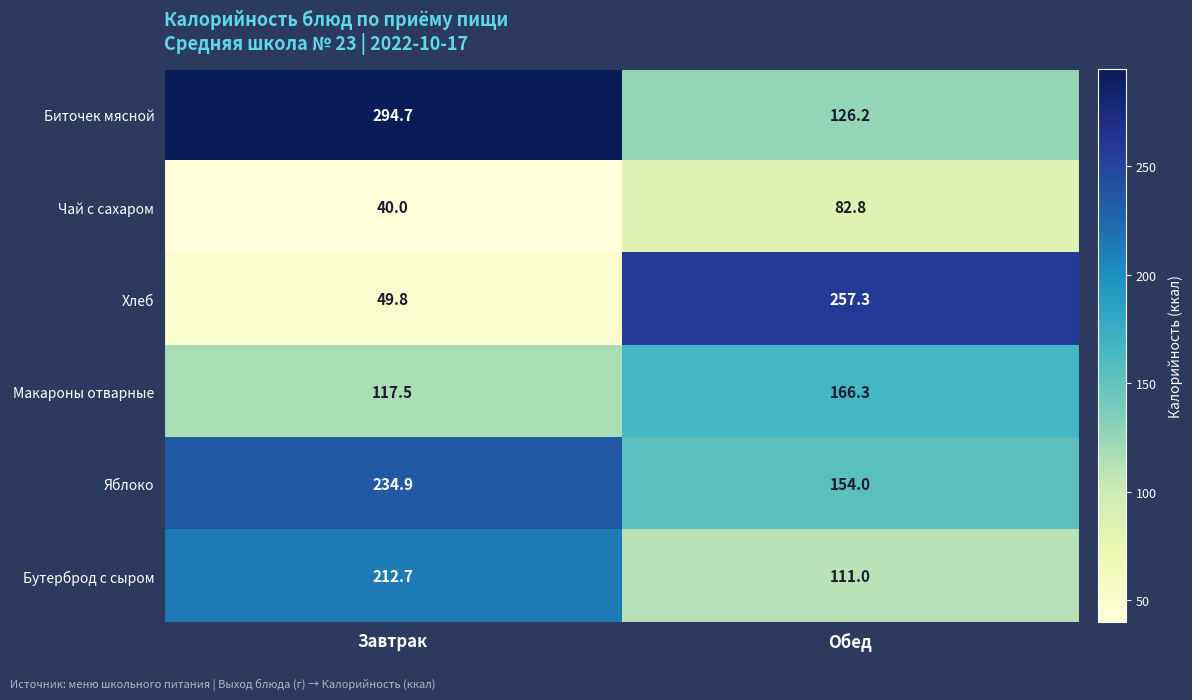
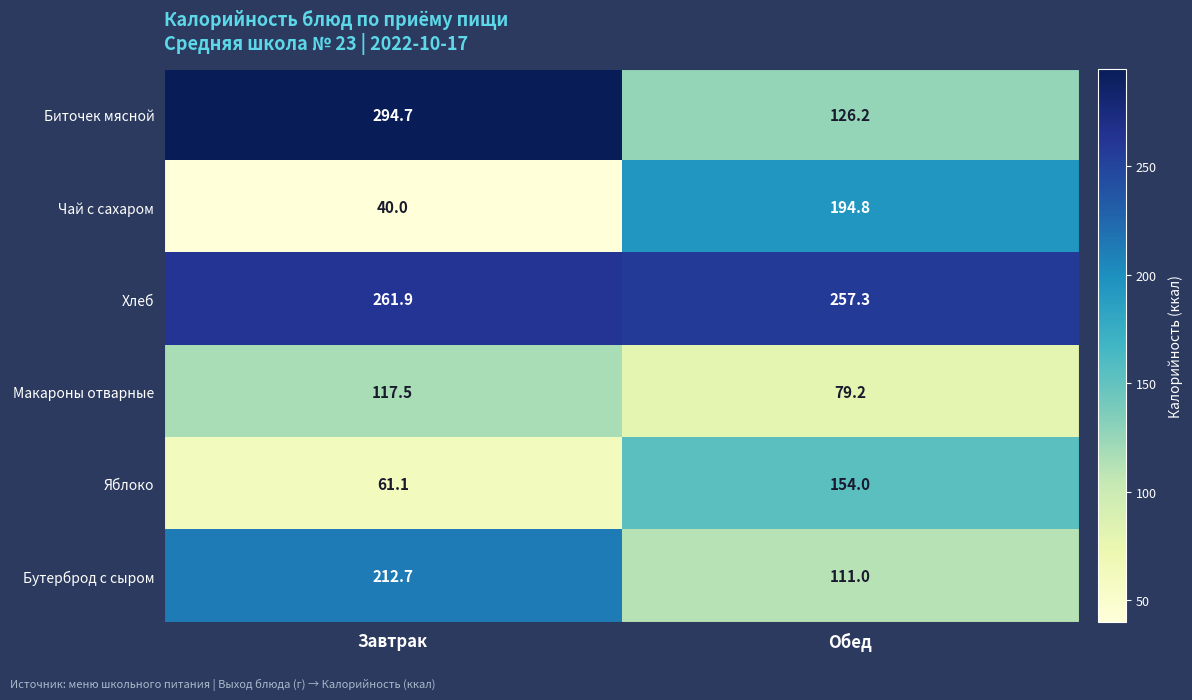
Чай с сахаром, Обед: 82.8 -> 194.8
Хлеб, Завтрак: 49.8 -> 261.9
Макароны отварные, Обед: 166.3 -> 79.2
Яблоко, Завтрак: 234.9 -> 61.1
